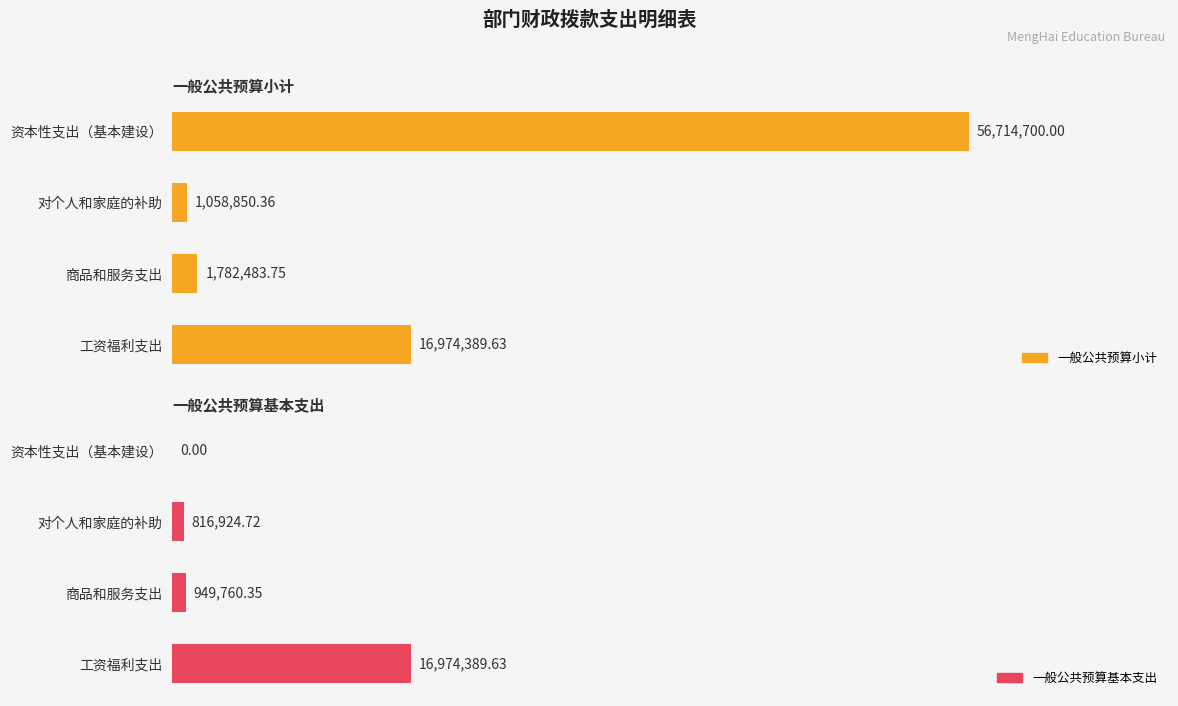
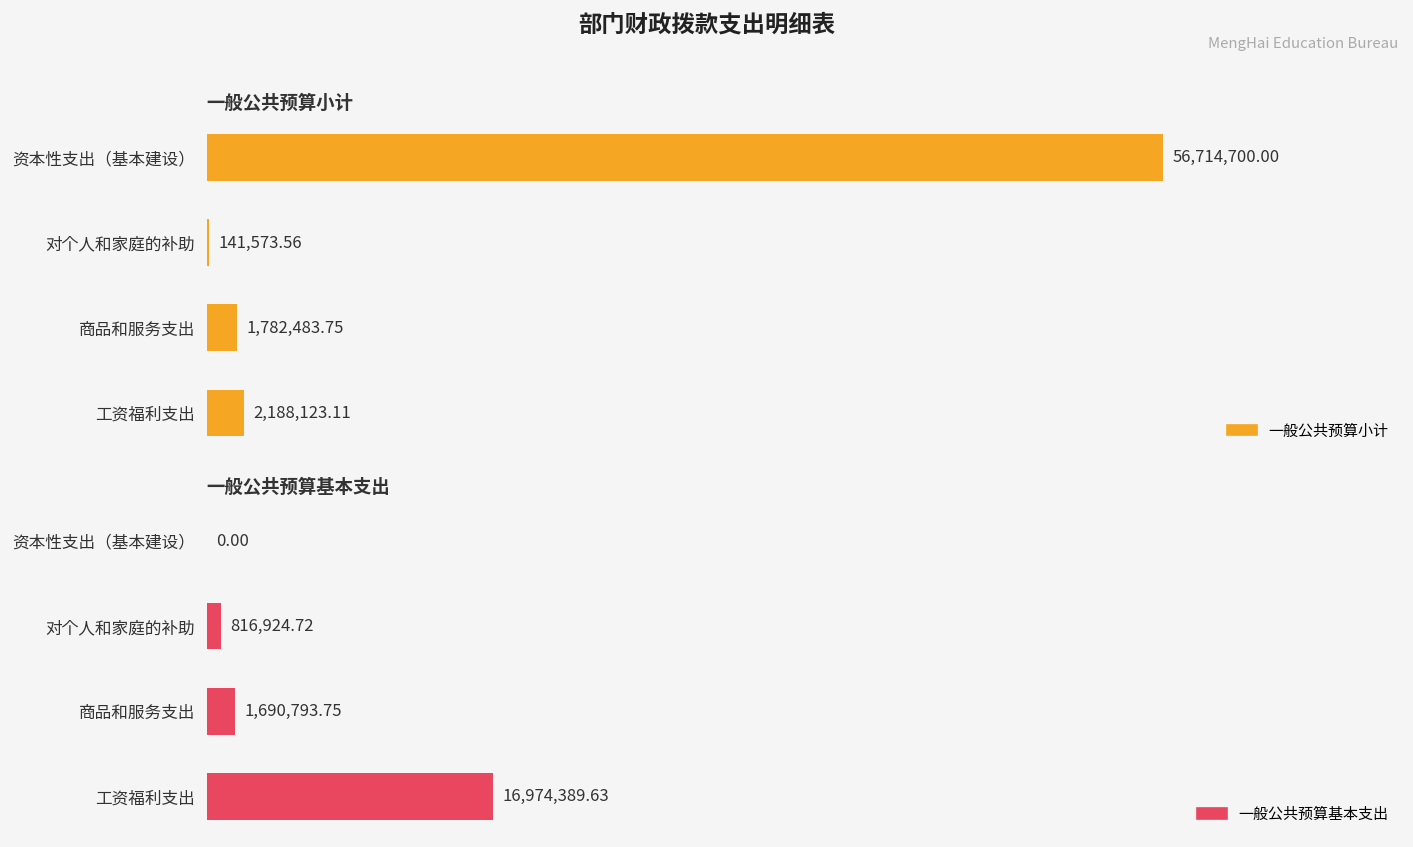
一般公共预算小计, 对个人和家庭的补助: 1,058,850.36 -> 141,573.56
一般公共预算小计, 工资福利支出: 16,974,389.63 -> 2,188,123.11
一般公共预算基本支出, 商品和服务支出: 949,760.35 -> 1,690,793.75
